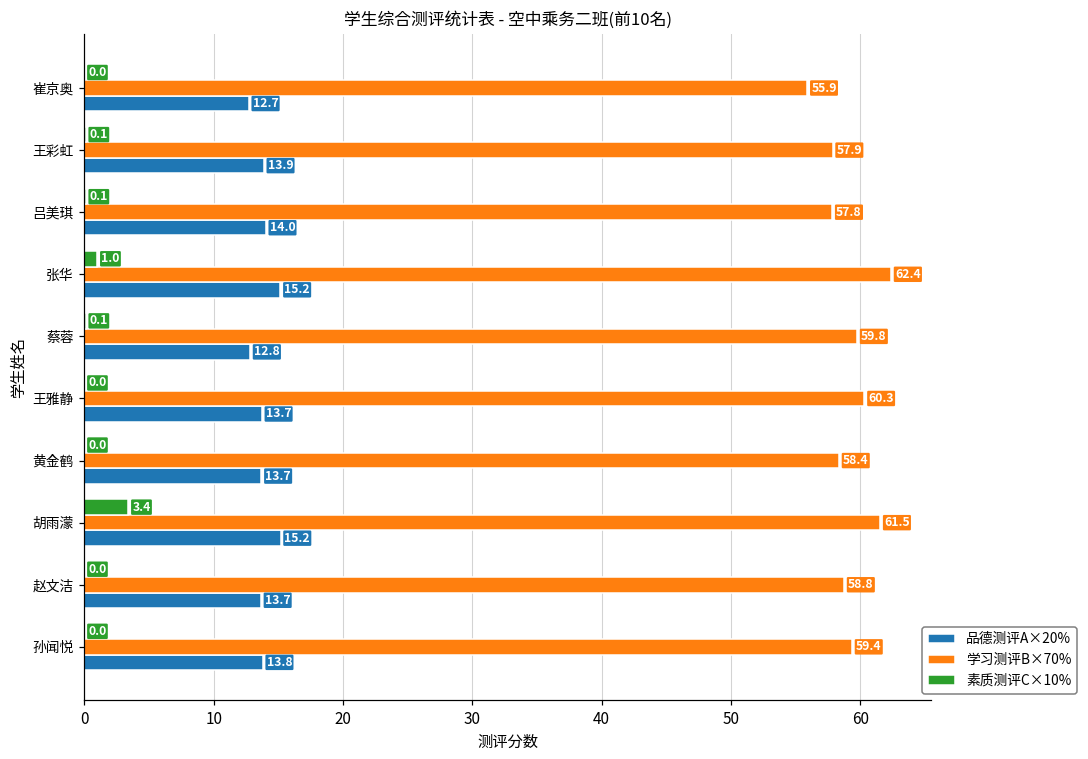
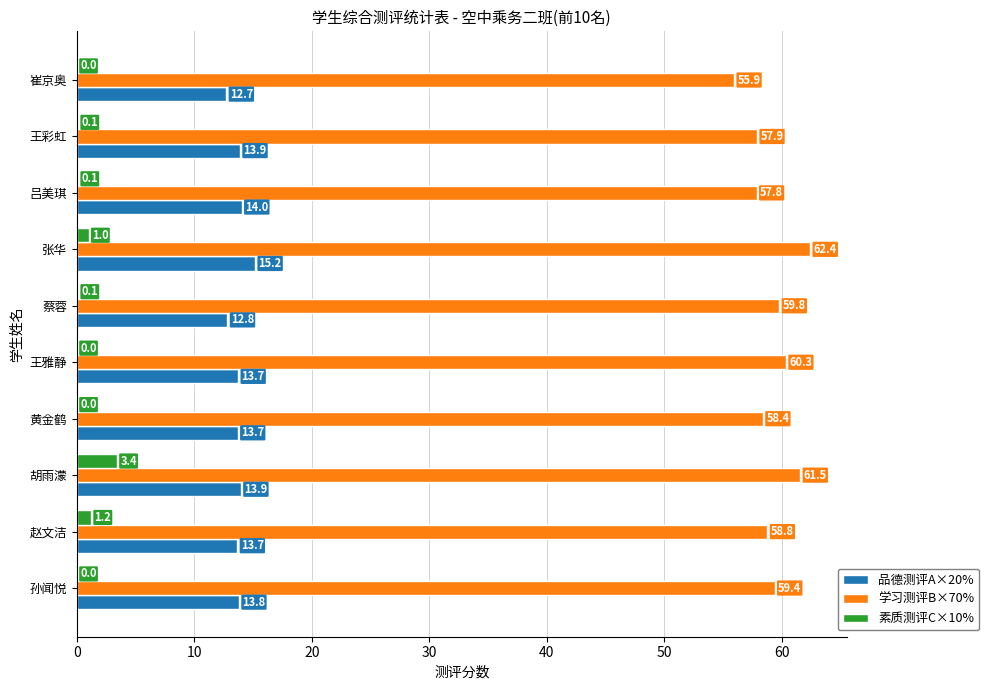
品德测评A×20%, 胡雨濛: 15.2 -> 13.9
素质测评C×10%, 赵文洁: 0.0 -> 1.2
